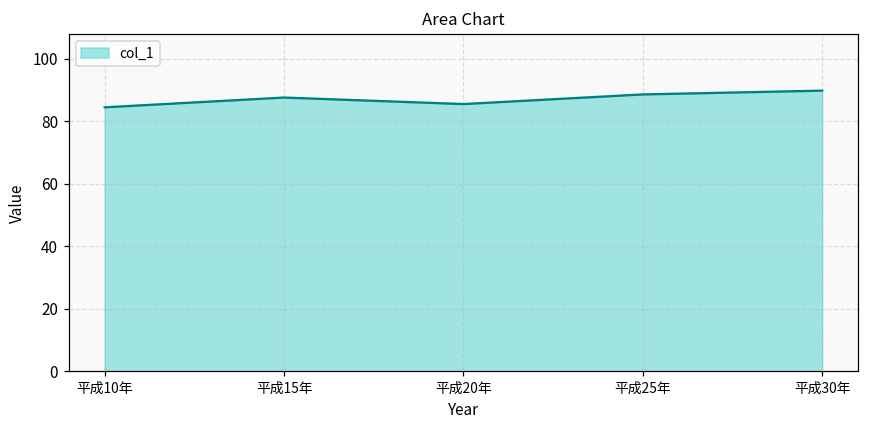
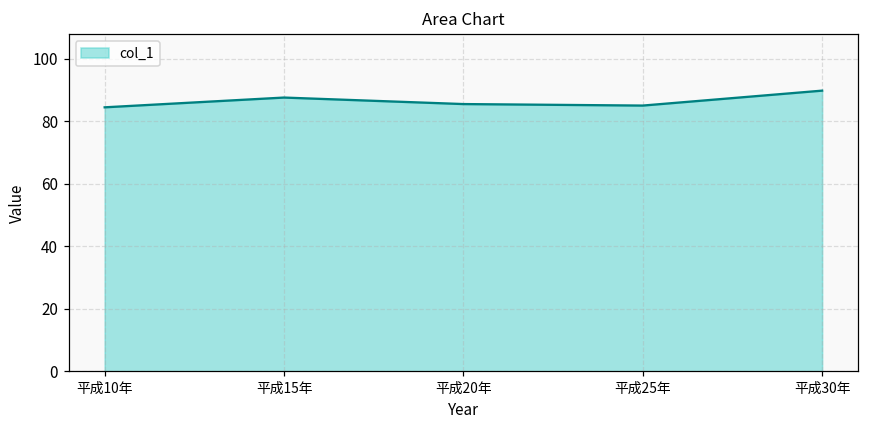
平成25年: 89 -> 85
